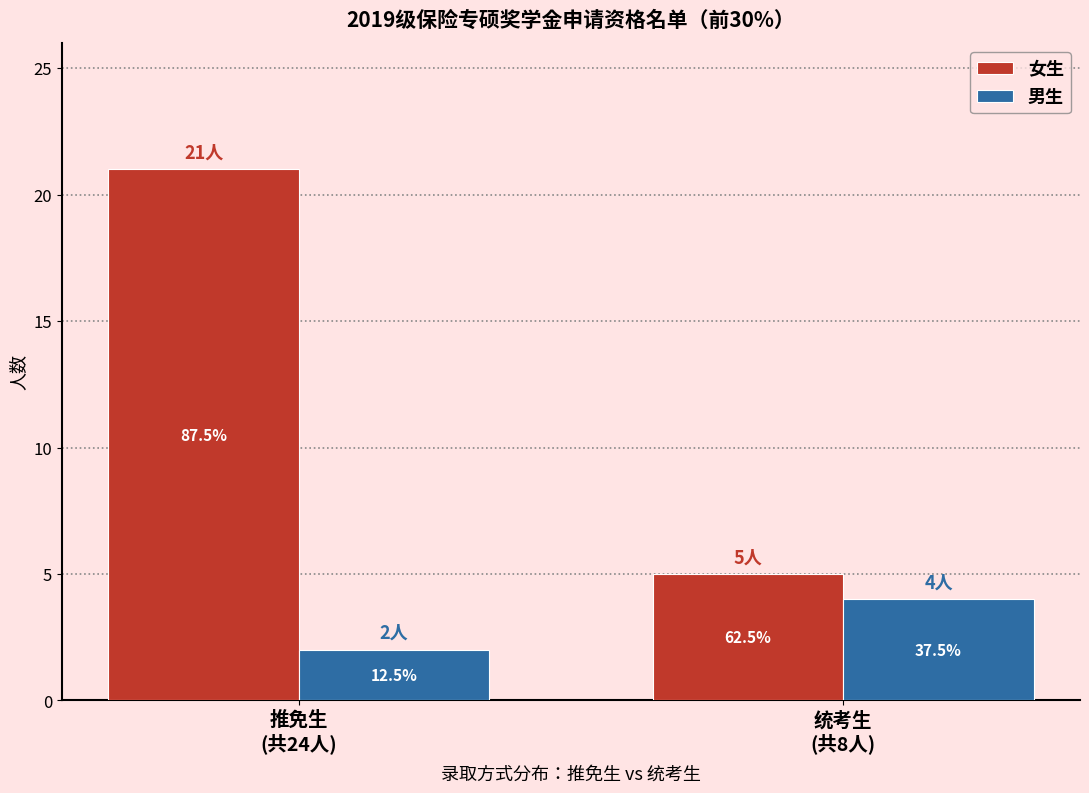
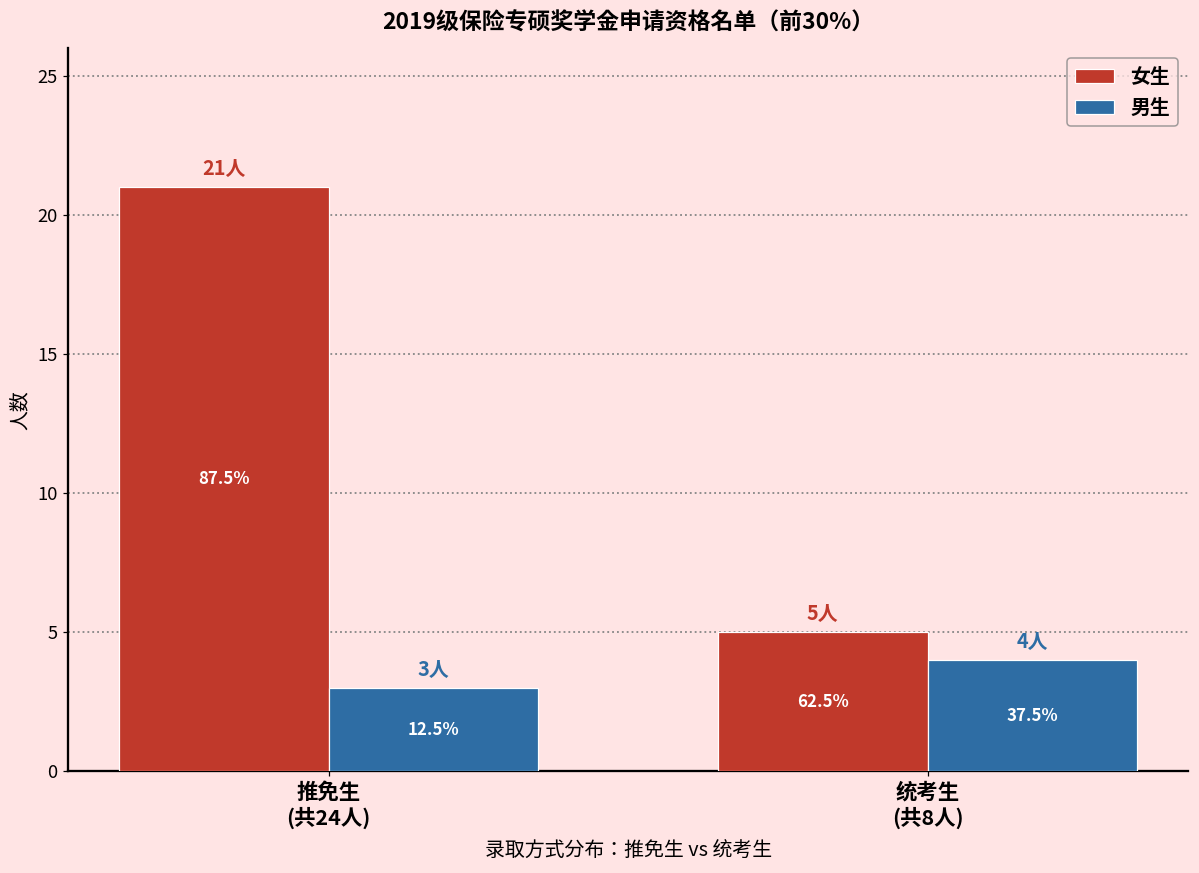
男生, 推免生 (共24人): 2人 -> 3人
